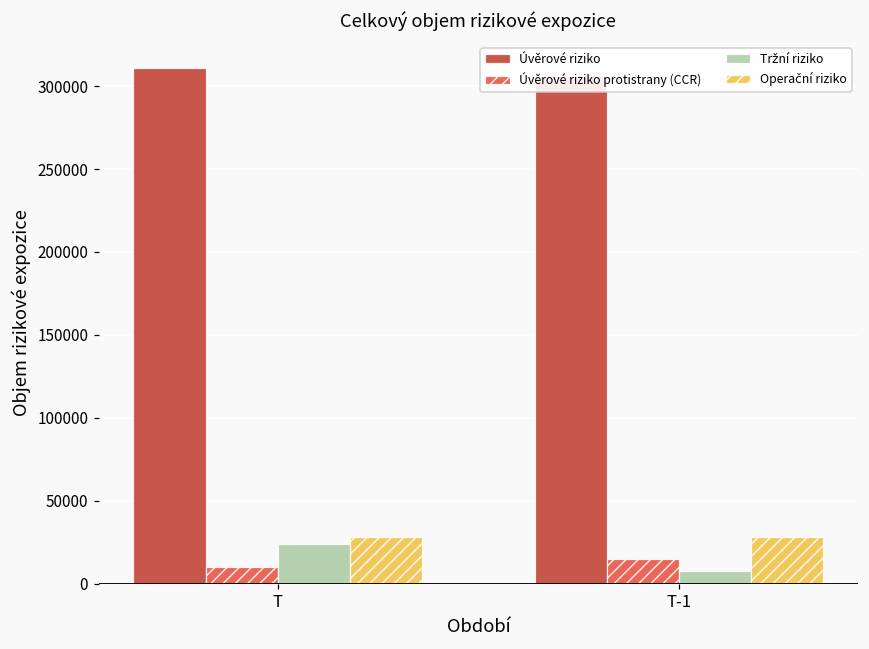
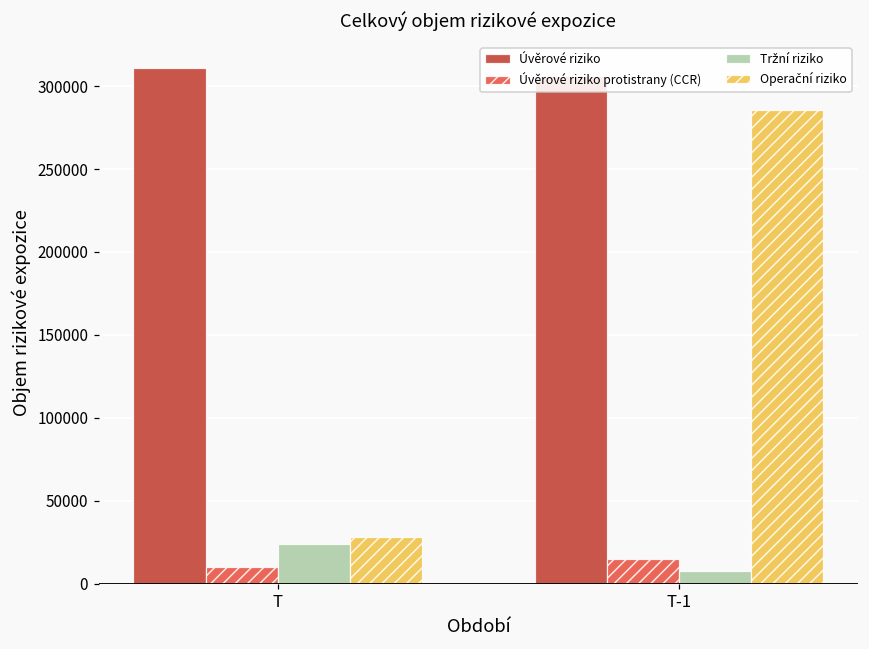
Operační riziko, T-1: 28000 -> 286000
